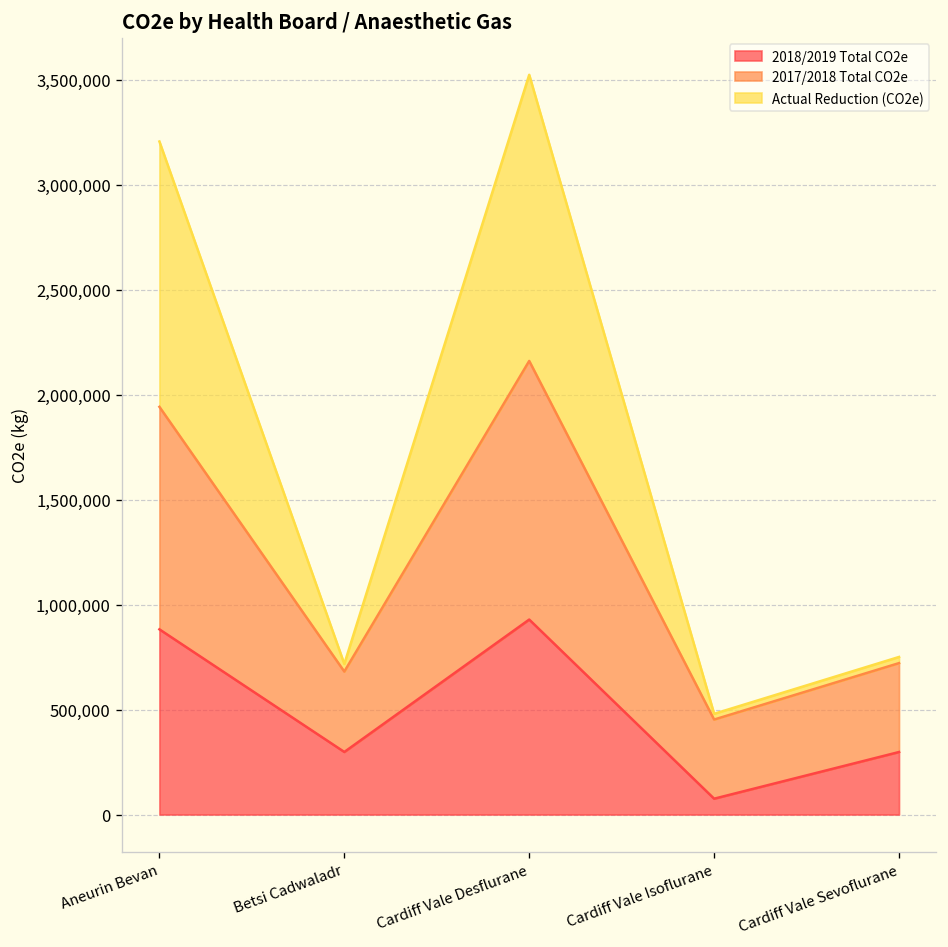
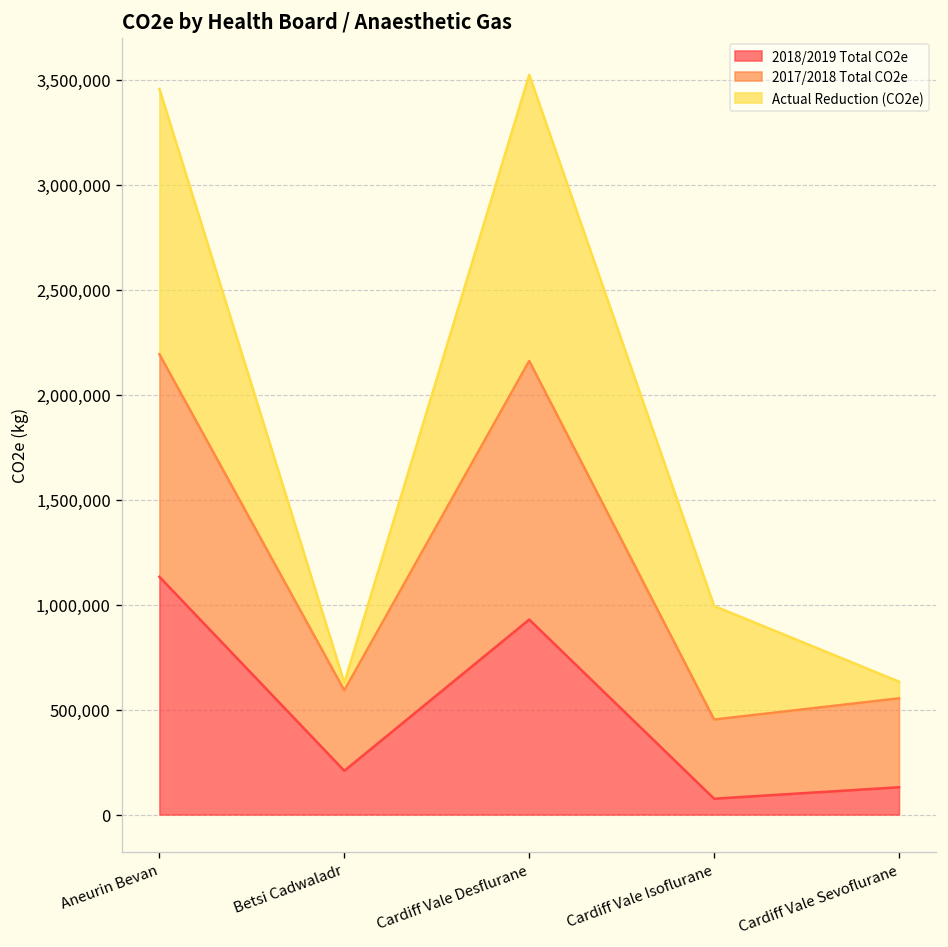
2018/2019 Total CO2e, Aneurin Bevan: 880,000 -> 1,130,000
2018/2019 Total CO2e, Betsi Cadwaladr: 300,000 -> 210,000
Actual Reduction (CO2e), Cardiff Vale Isoflurane: 30,000 -> 540,000
2018/2019 Total CO2e, Cardiff Vale Sevoflurane: 300,000 -> 130,000
Actual Reduction (CO2e), Cardiff Vale Sevoflurane: 30,000 -> 80,000
